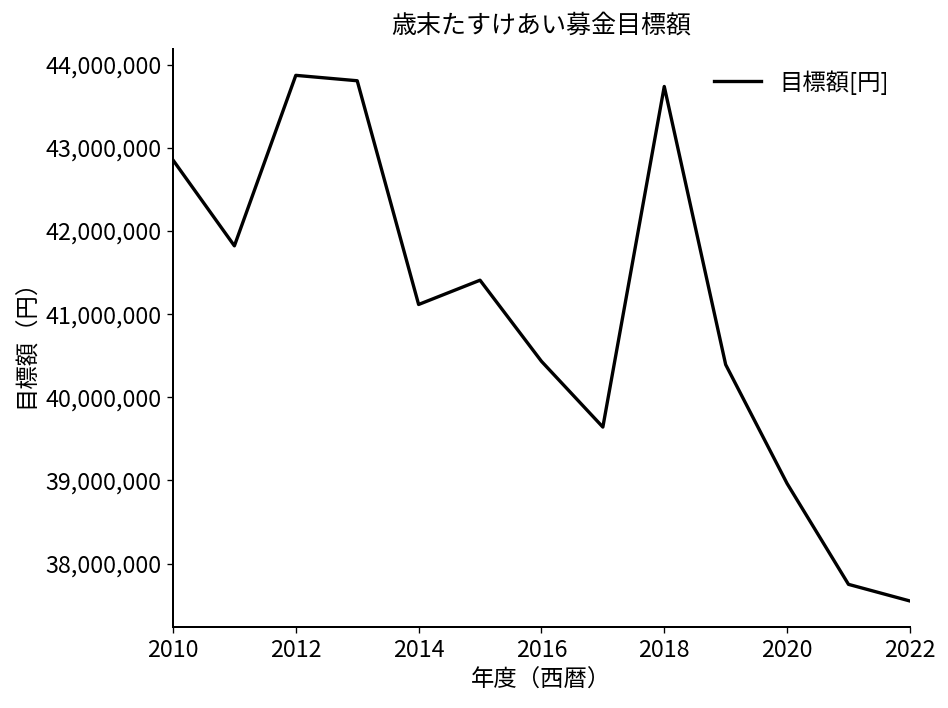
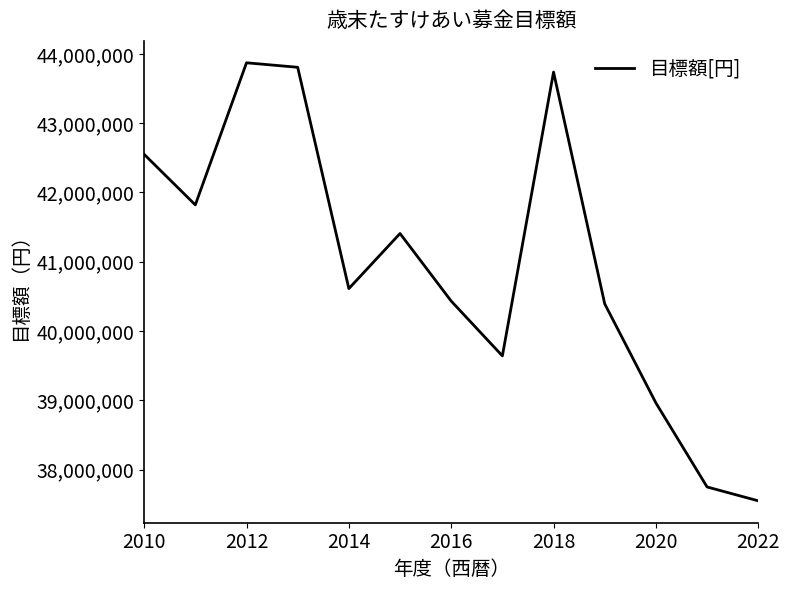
2010: 42,900,000 -> 42,600,000
2014: 41,100,000 -> 40,600,000
